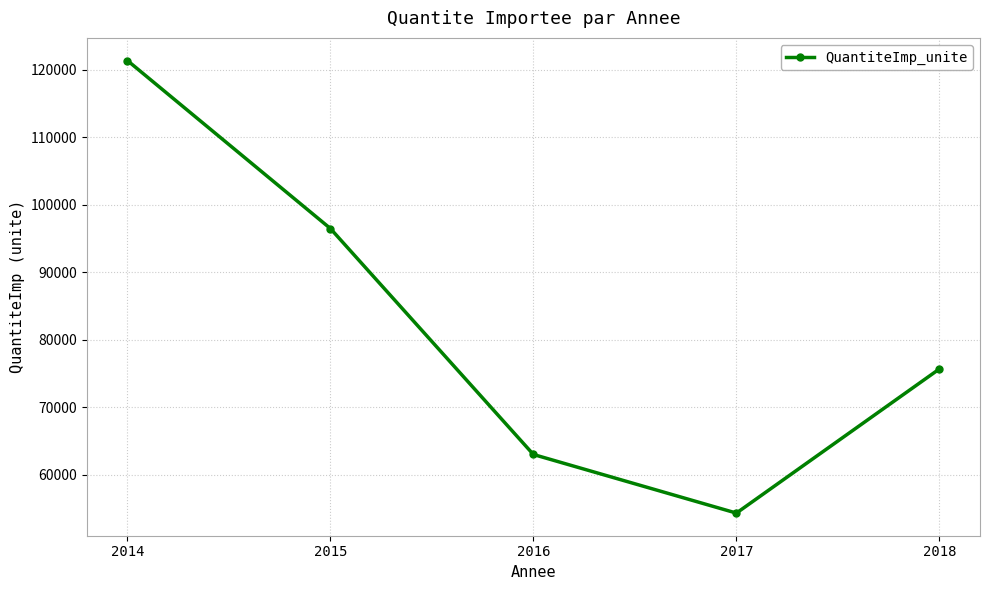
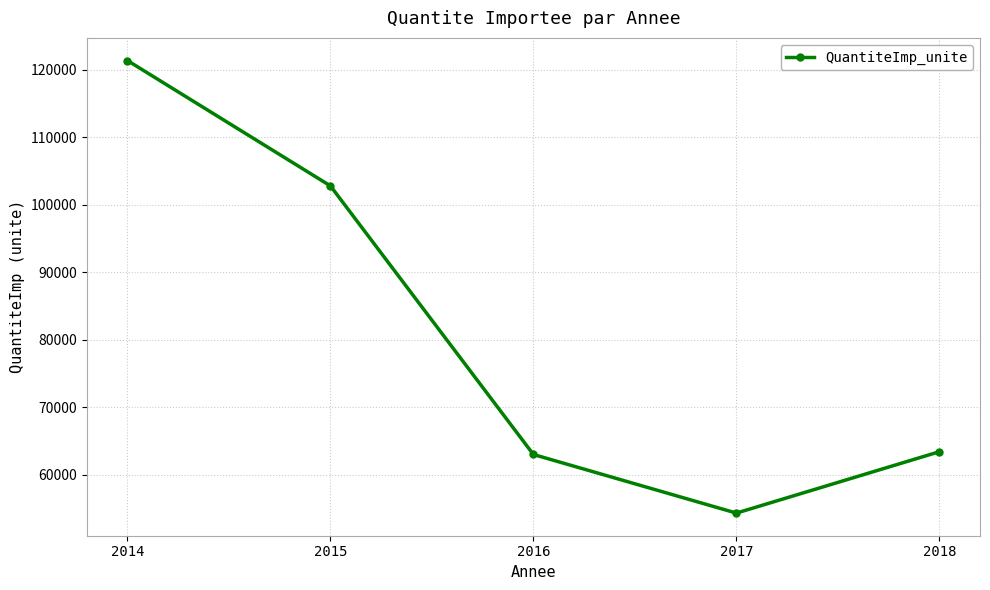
2015: 96000 -> 103000
2018: 76000 -> 63000
